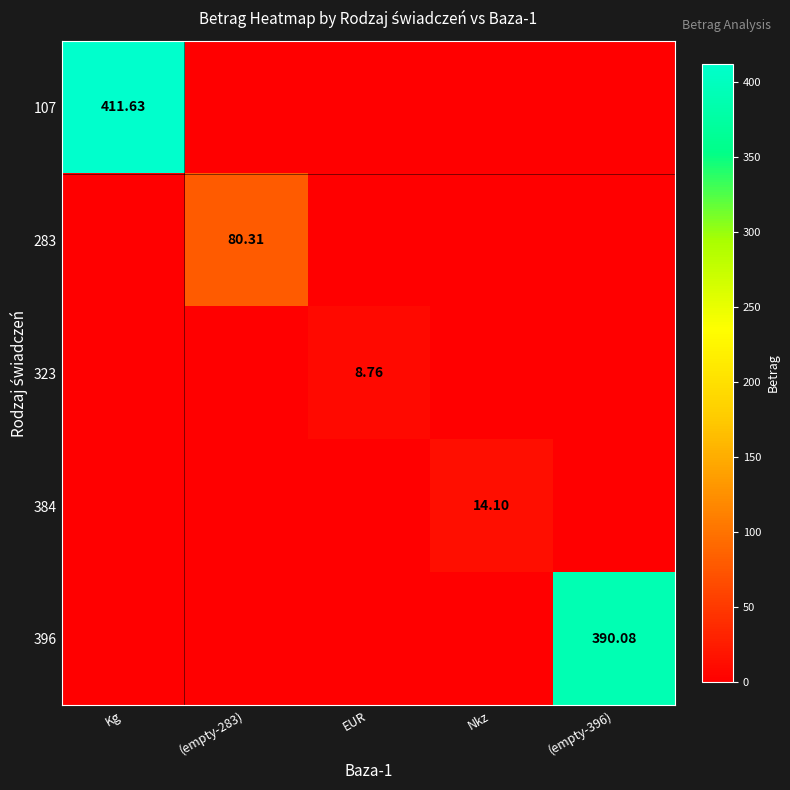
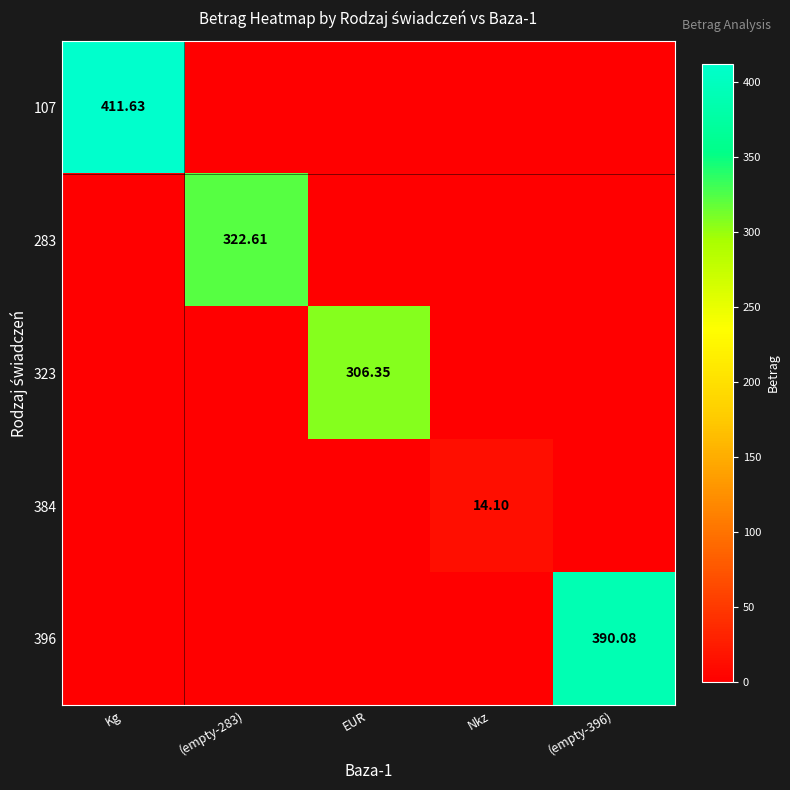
283, (empty-283): 80.31 -> 322.61
323, EUR: 8.76 -> 306.35
